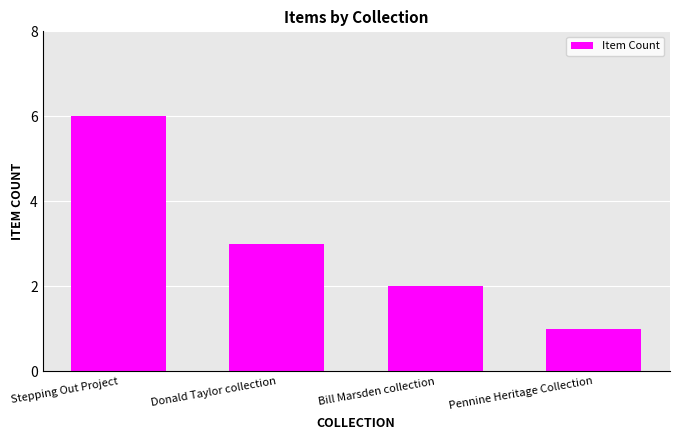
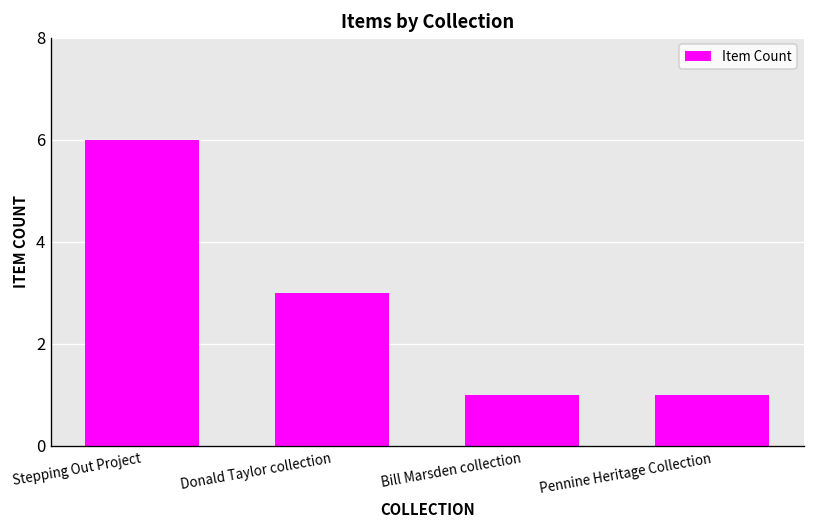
Bill Marsden collection: 2 -> 1
